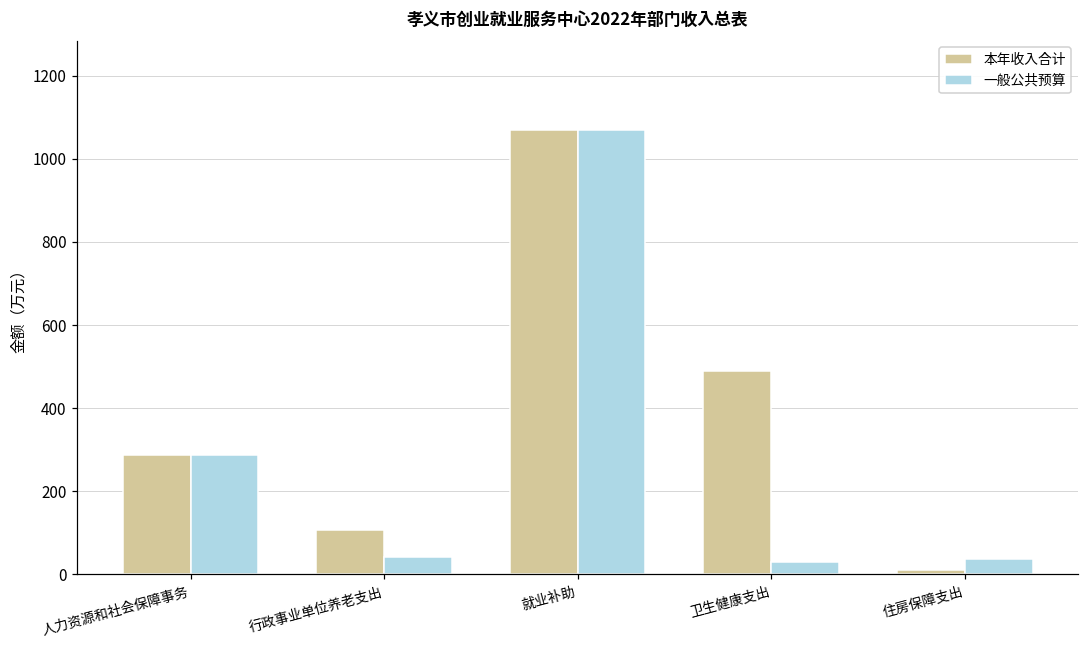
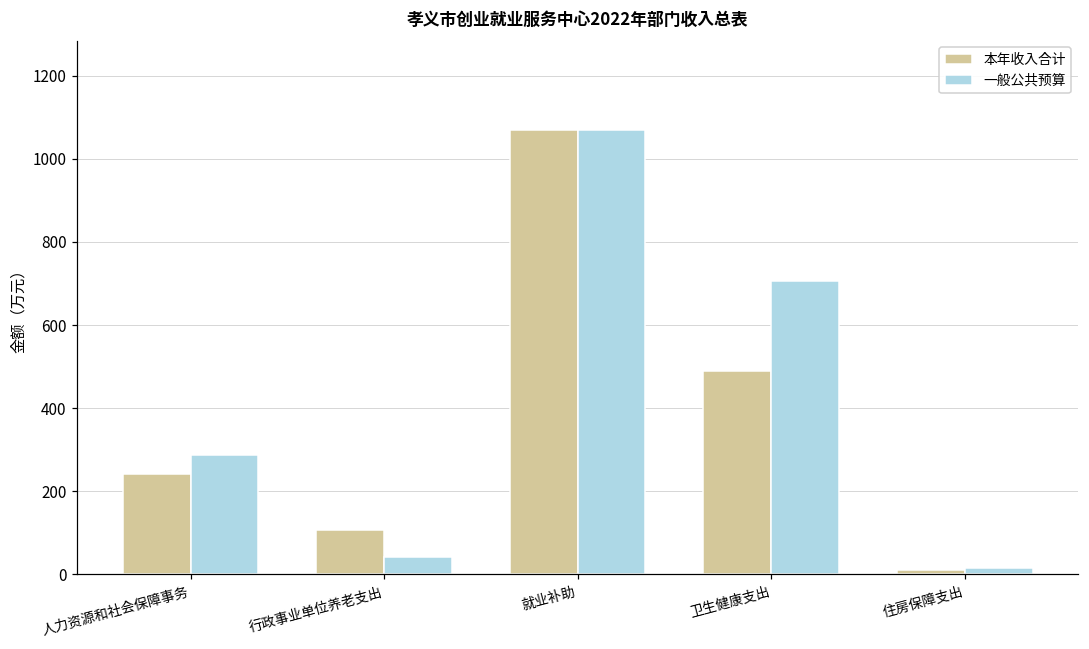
本年收入合计, 人力资源和社会保障事务: 290 -> 240
一般公共预算, 卫生健康支出: 30 -> 710
一般公共预算, 住房保障支出: 40 -> 20
